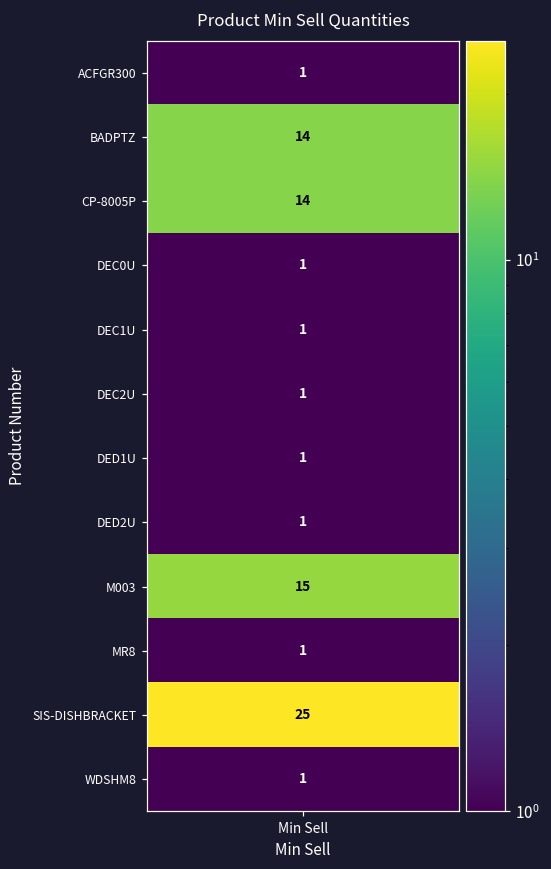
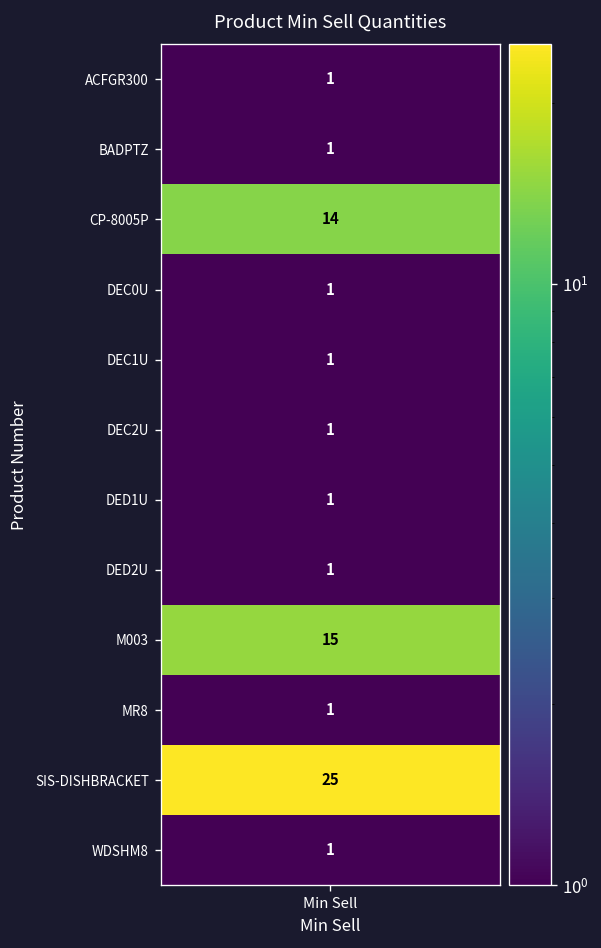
BADPTZ, Min Sell: 14 -> 1
